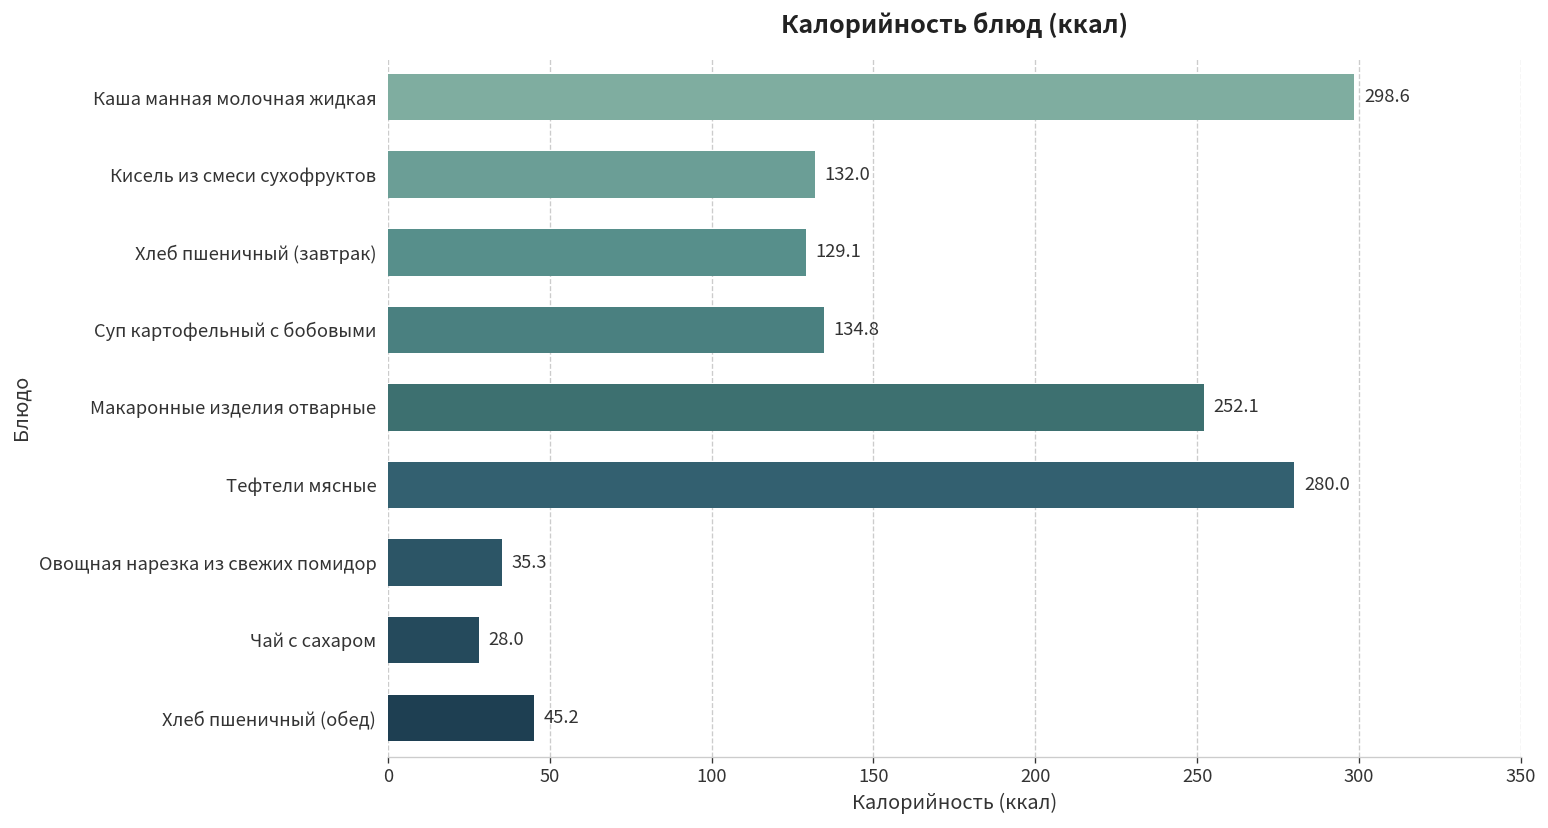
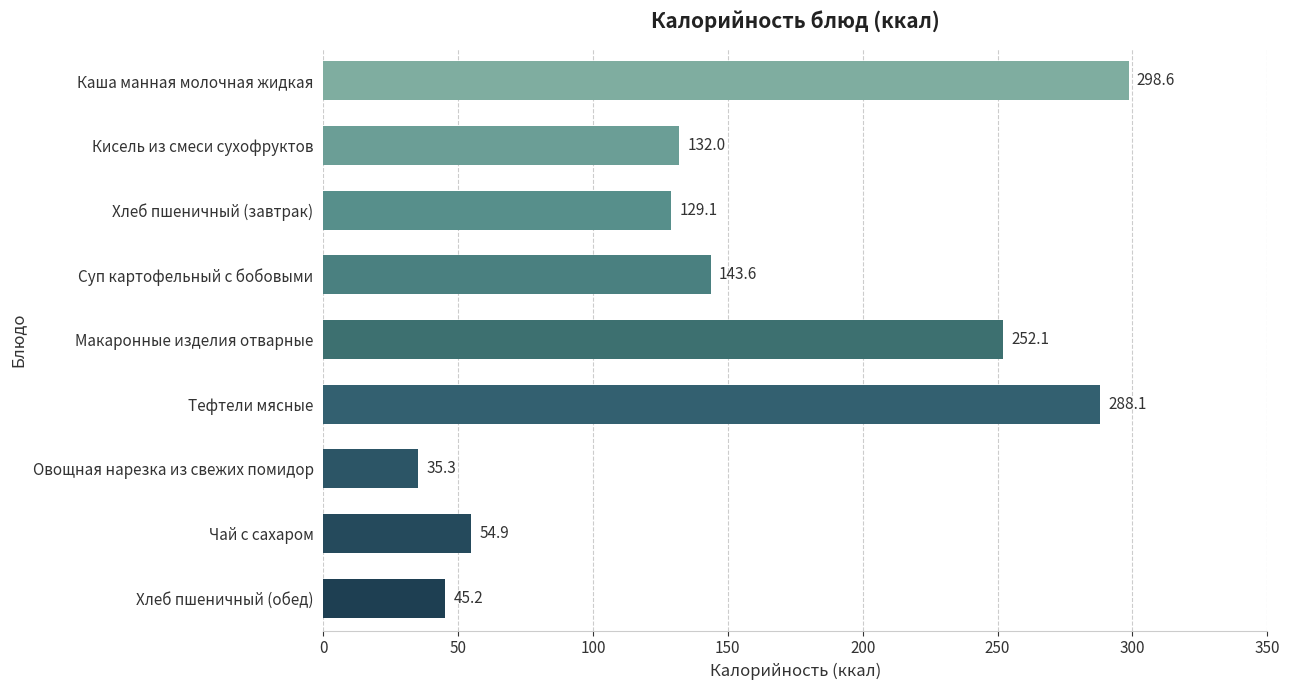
Суп картофельный с бобовыми: 134.8 -> 143.6
Тефтели мясные: 280.0 -> 288.1
Чай с сахаром: 28.0 -> 54.9
